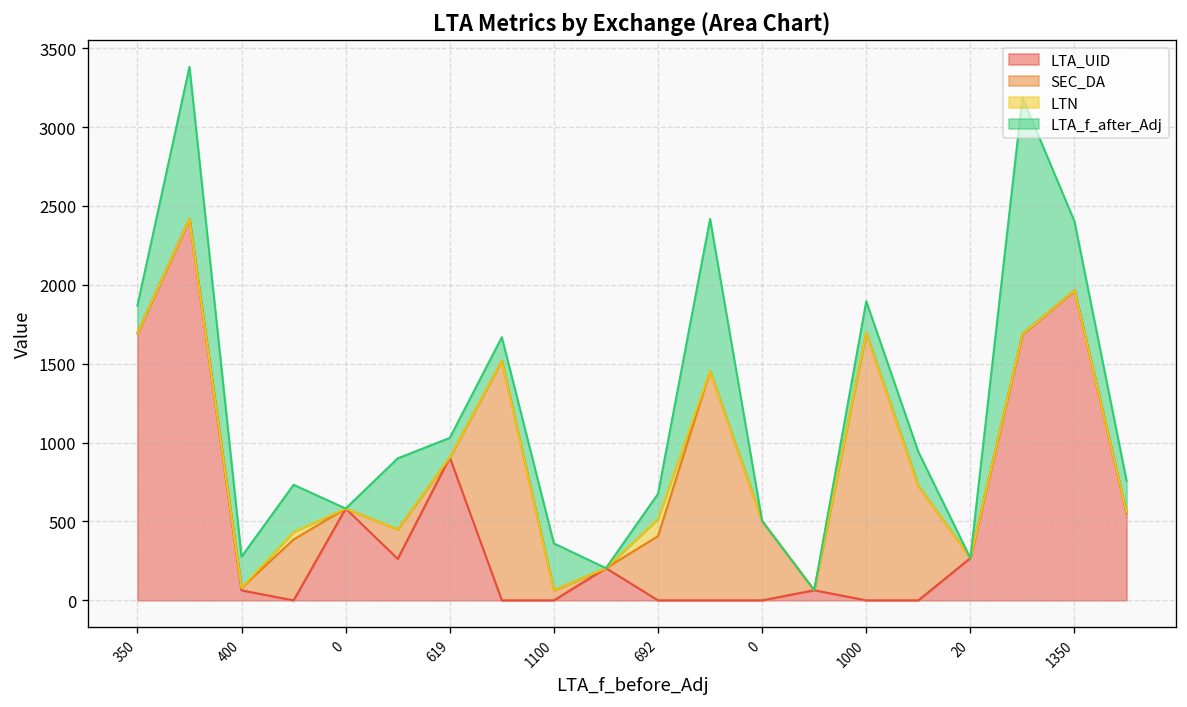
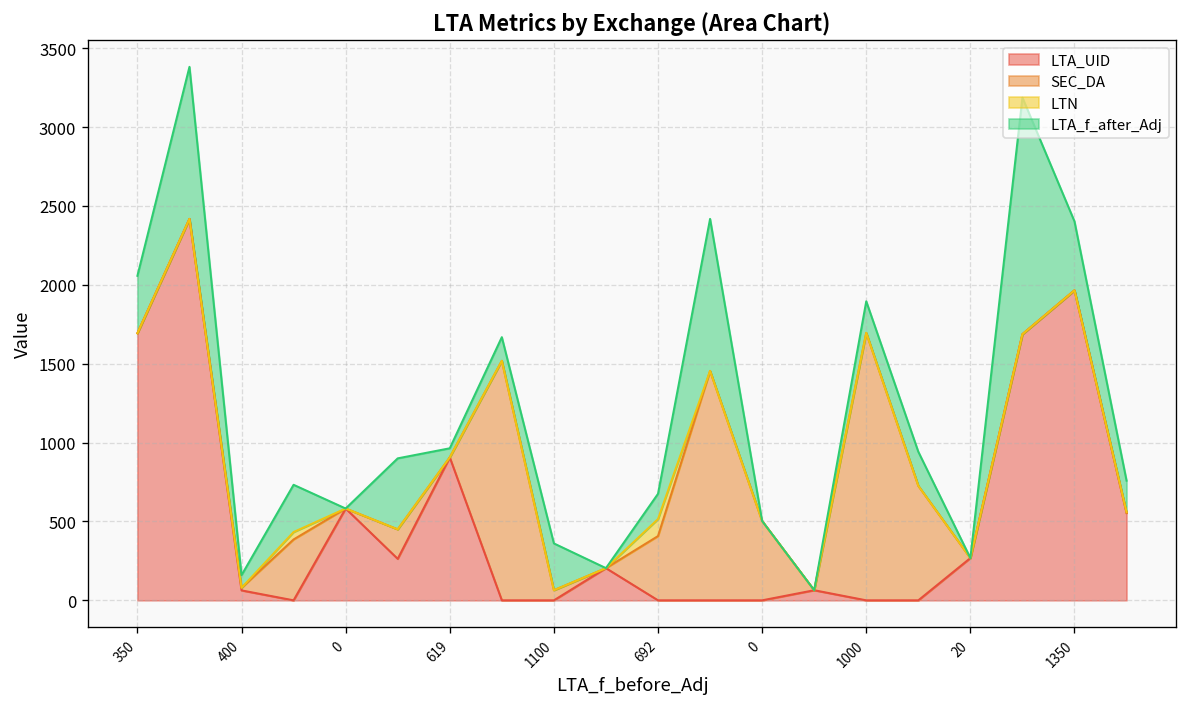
LTA_f_after_Adj, 350: 180 -> 360
LTA_f_after_Adj, 400: 200 -> 80
LTA_f_after_Adj, 619: 120 -> 60
